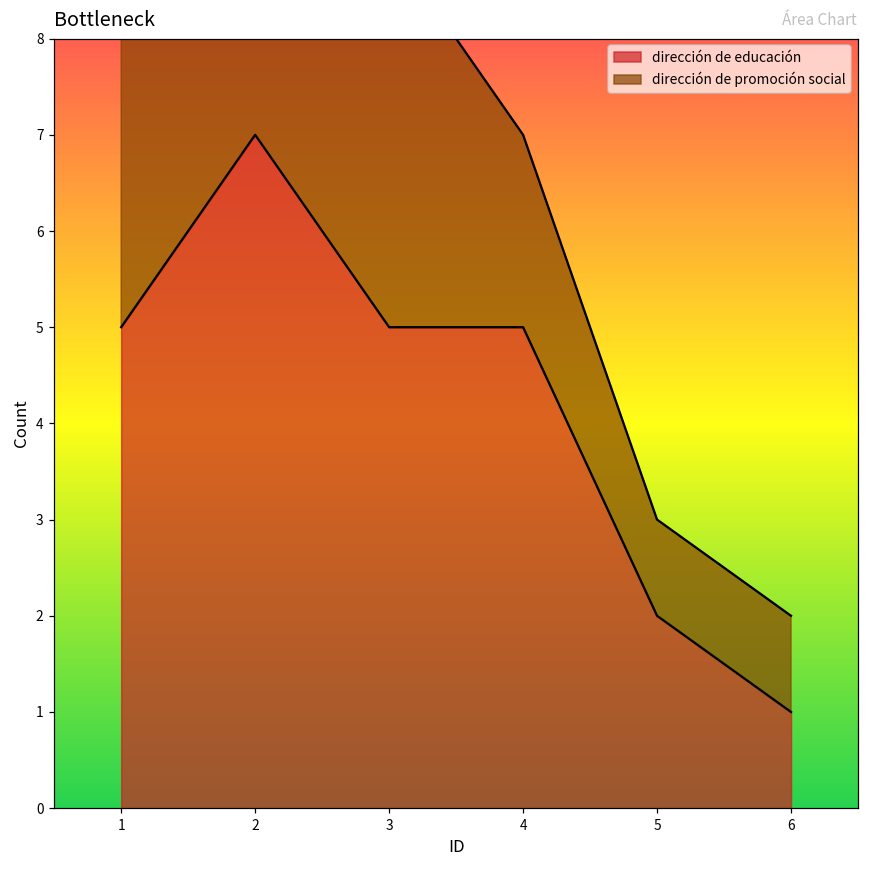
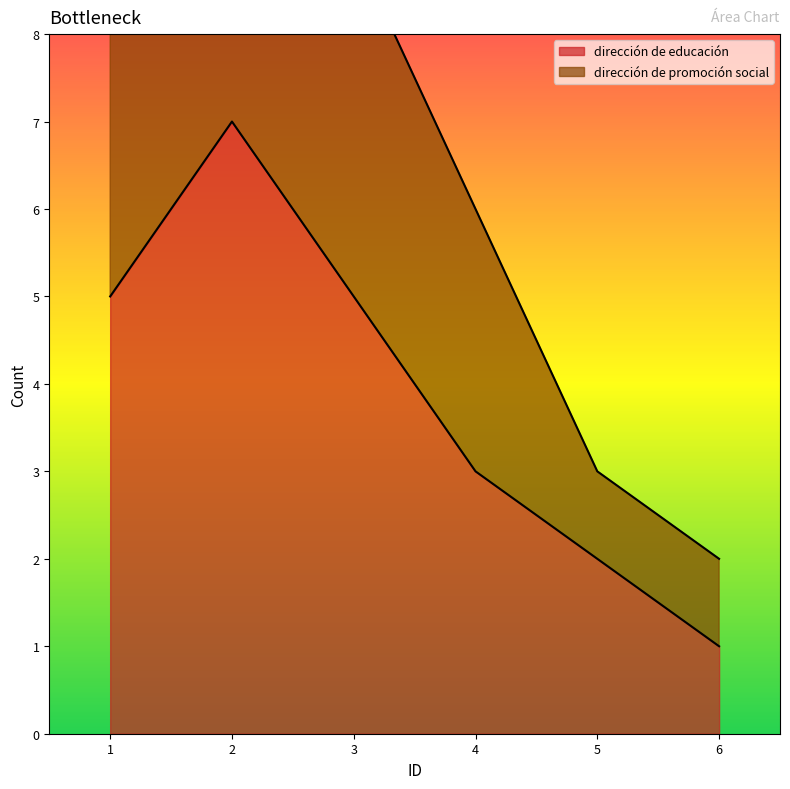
dirección de educación, 4: 5 -> 3
dirección de promoción social, 4: 2 -> 3
